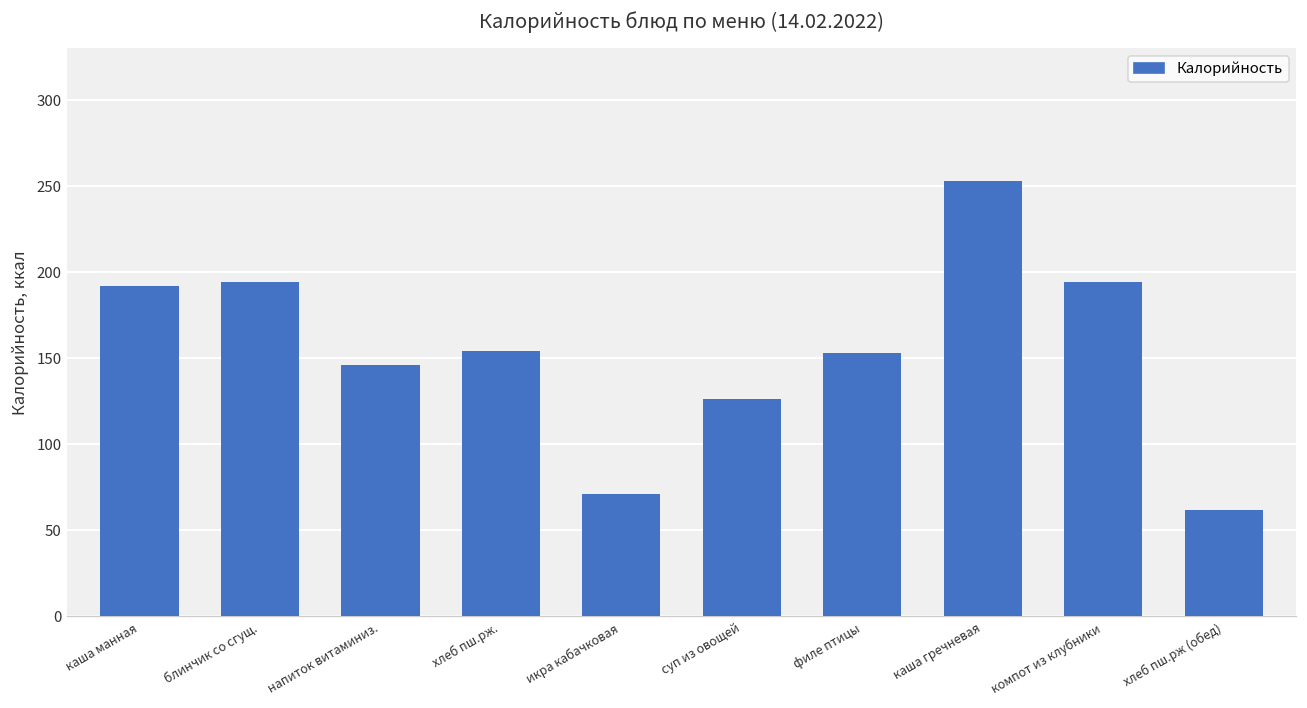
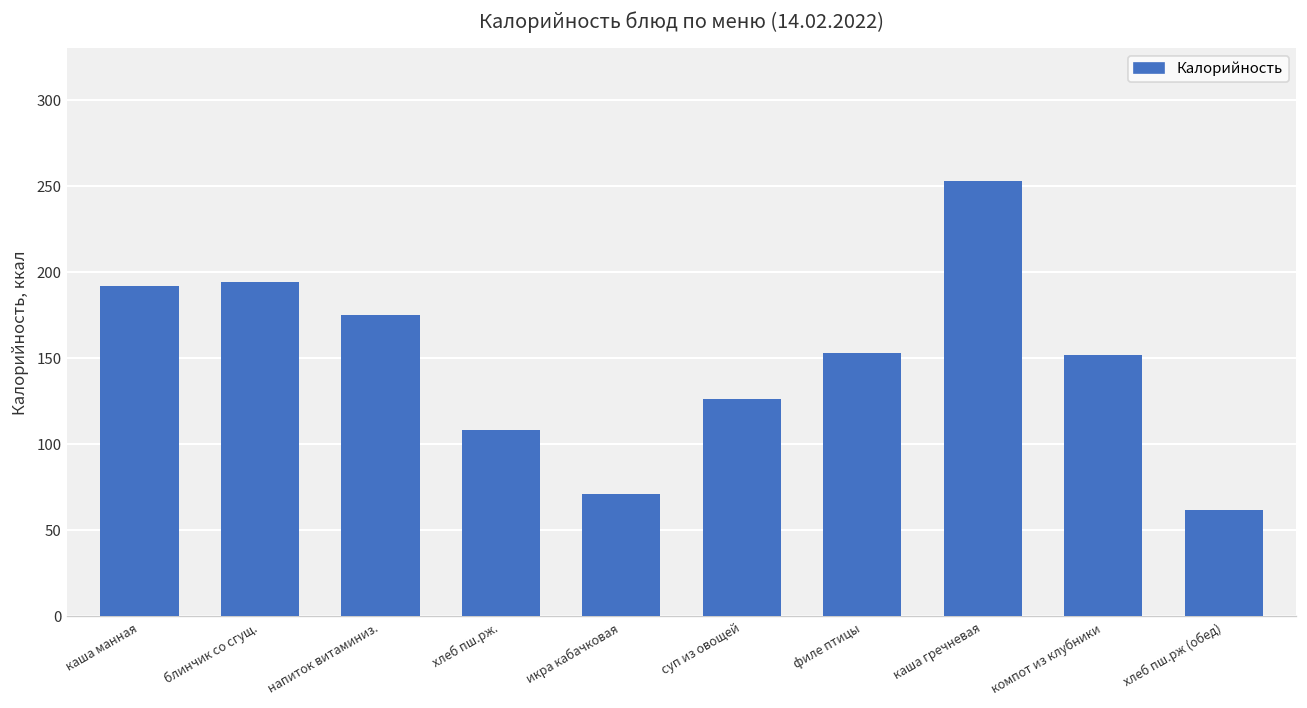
напиток витаминиз.: 146 -> 175
хлеб пш.рж.: 154 -> 108
компот из клубники: 194 -> 152
